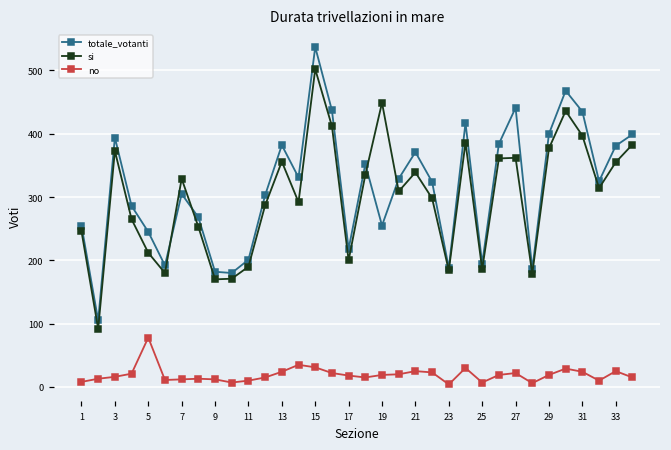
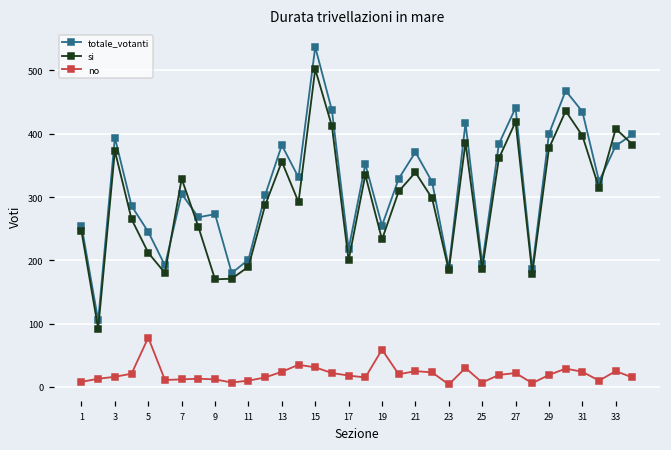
totale_votanti, 9: 180 -> 270
si, 19: 450 -> 230
no, 19: 20 -> 60
si, 27: 360 -> 420
si, 33: 360 -> 410
